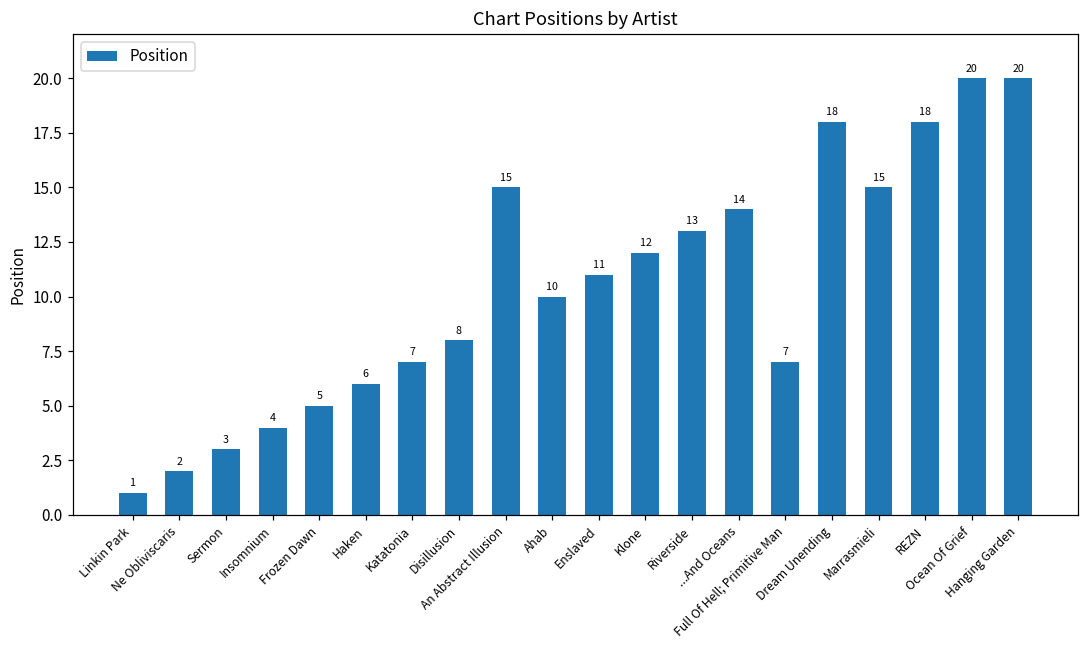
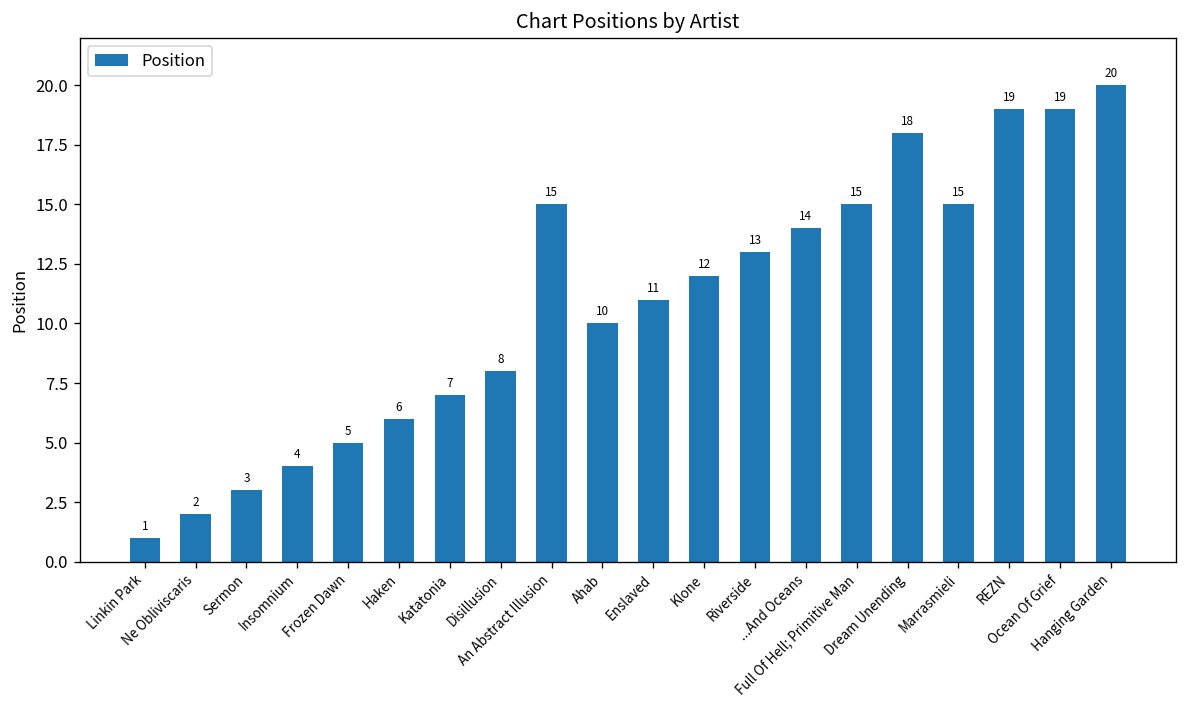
Full Of Hell; Primitive Man: 7 -> 15
REZN: 18 -> 19
Ocean Of Grief: 20 -> 19
